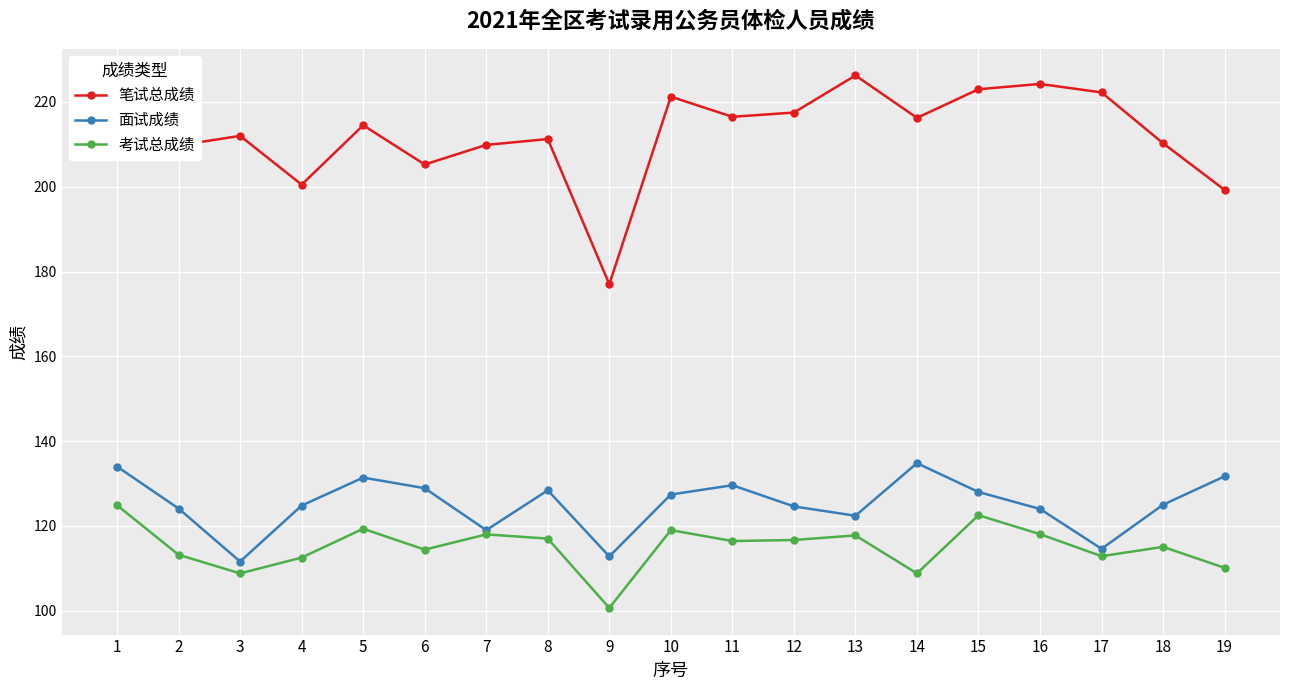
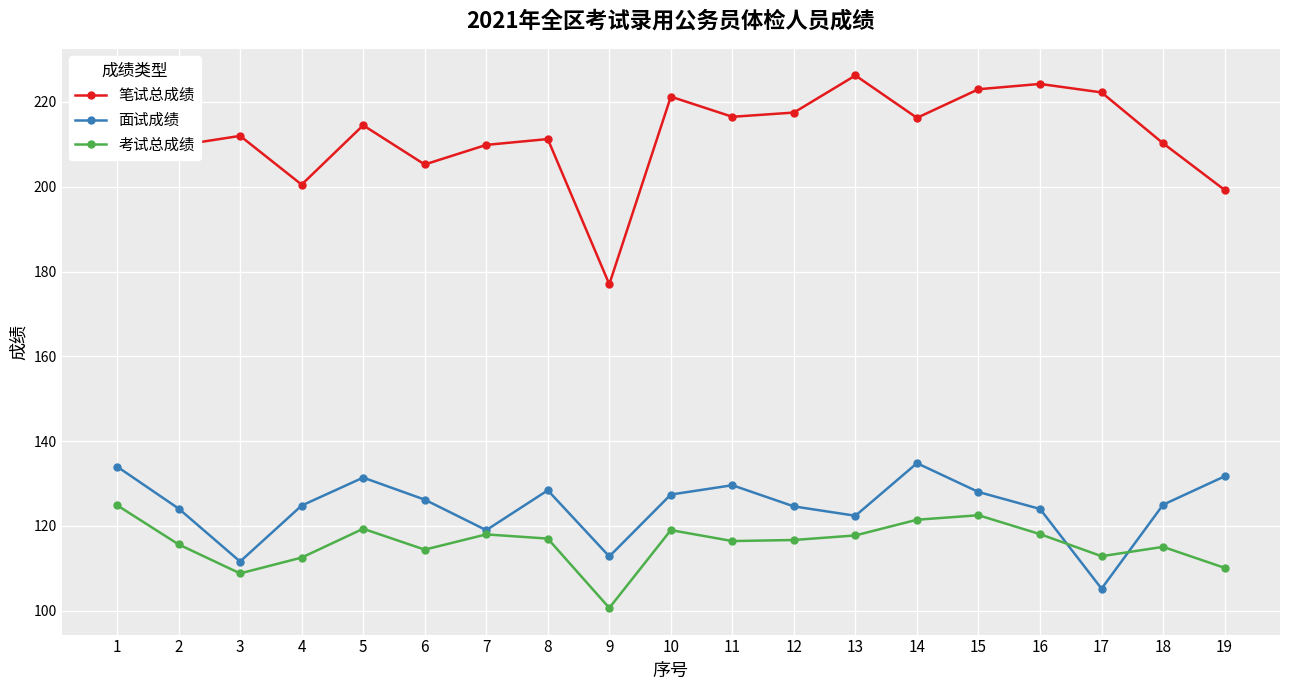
考试总成绩, 2: 113 -> 116
面试成绩, 6: 129 -> 126
考试总成绩, 14: 109 -> 121
面试成绩, 17: 115 -> 105
